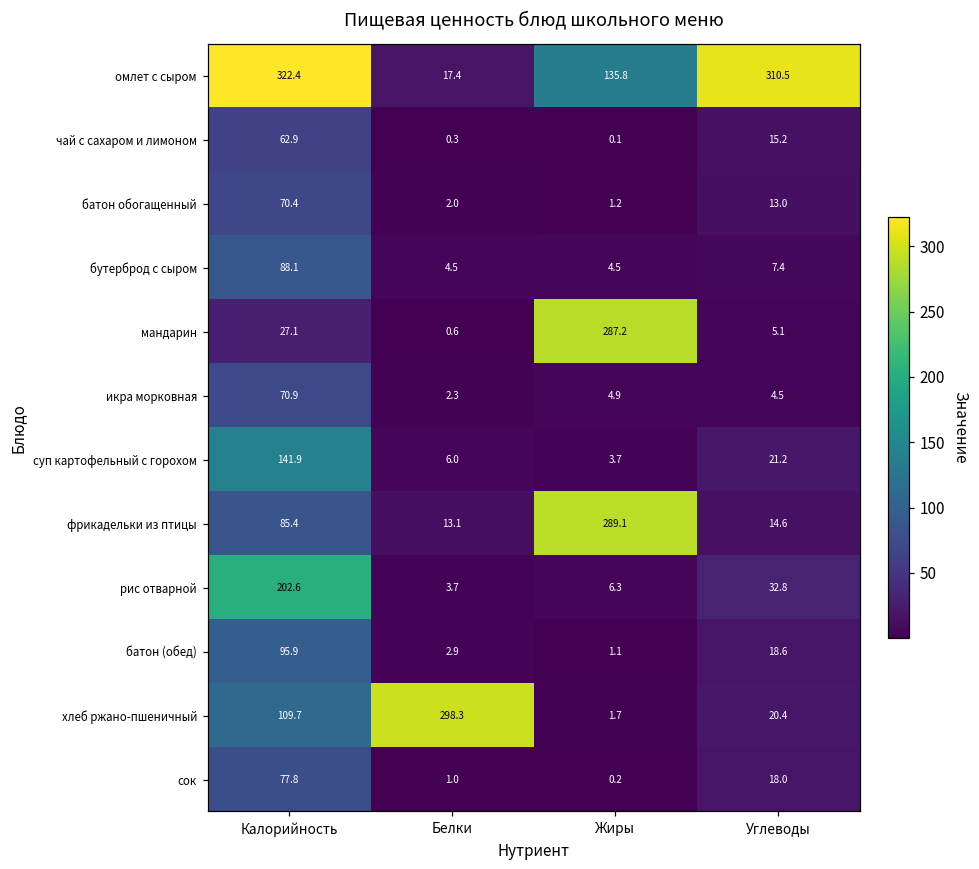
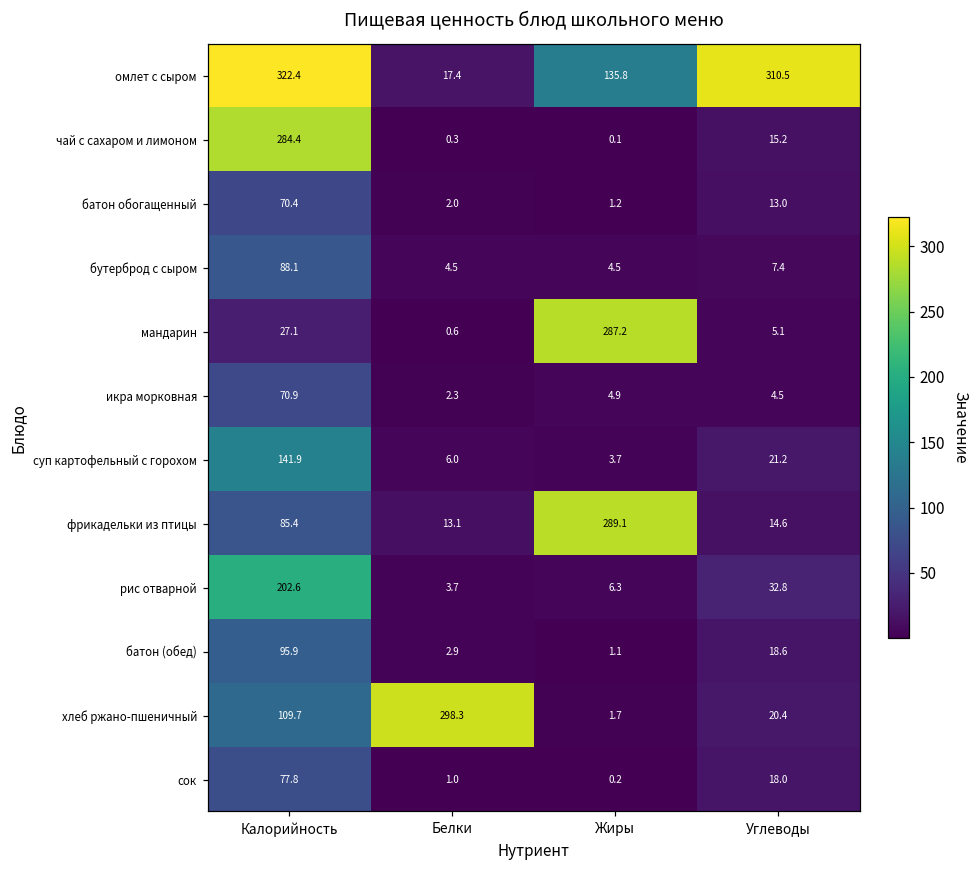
чай с сахаром и лимоном, Калорийность: 62.9 -> 284.4
